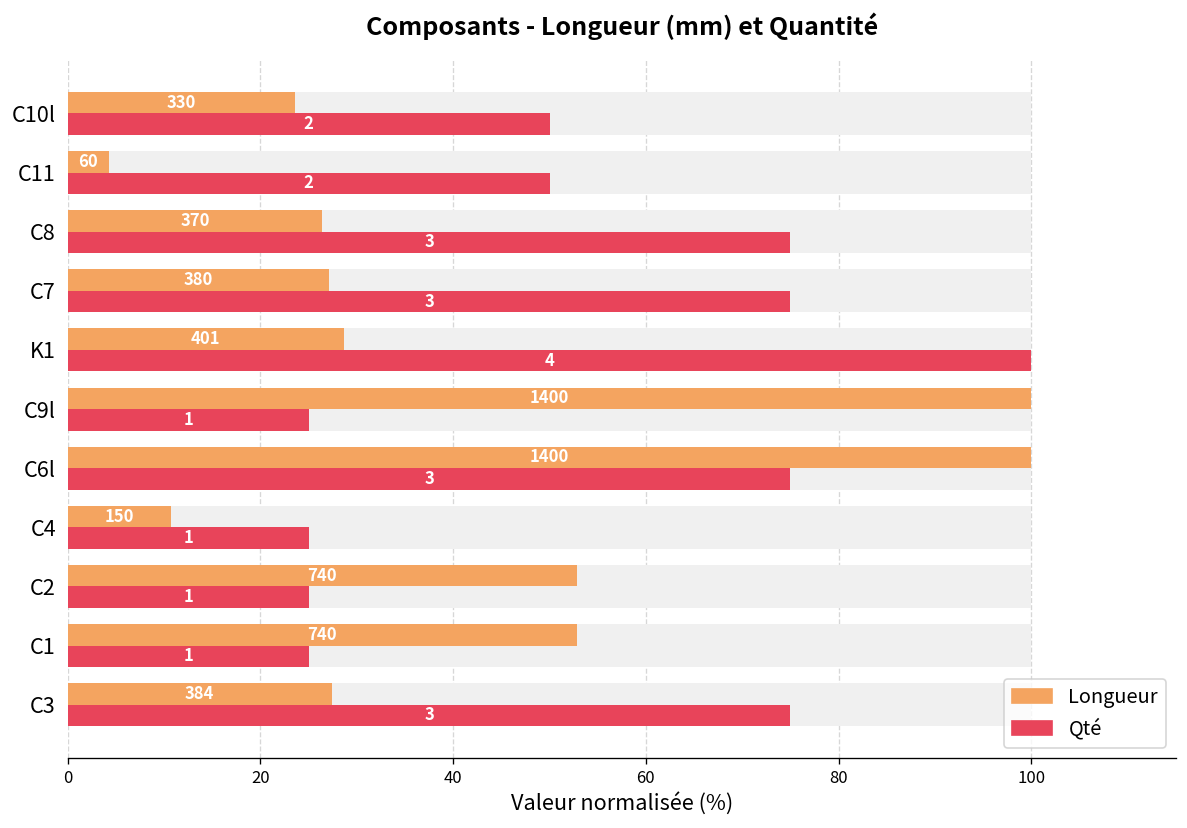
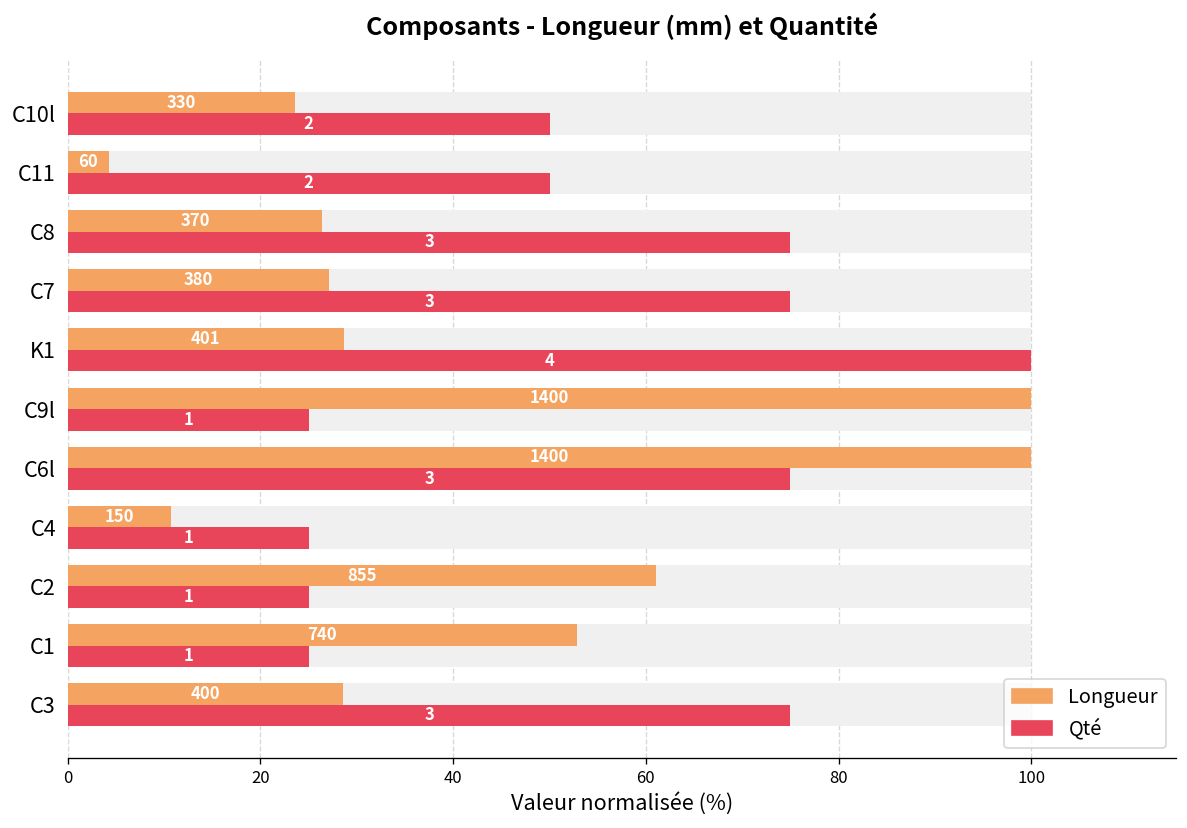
Longueur, C2: 740 -> 855
Longueur, C3: 384 -> 400
